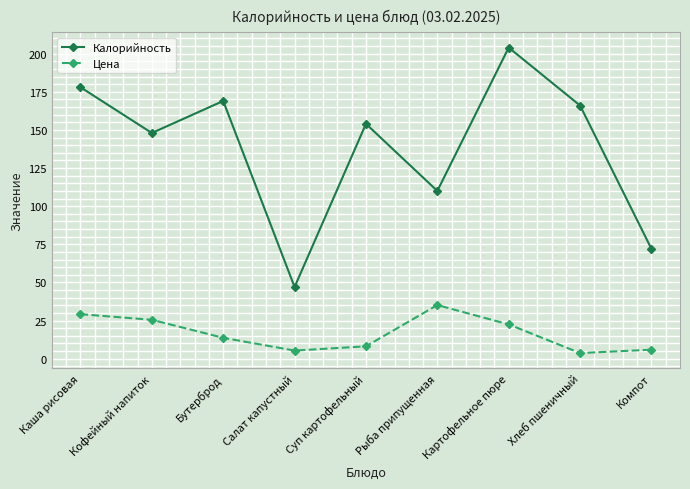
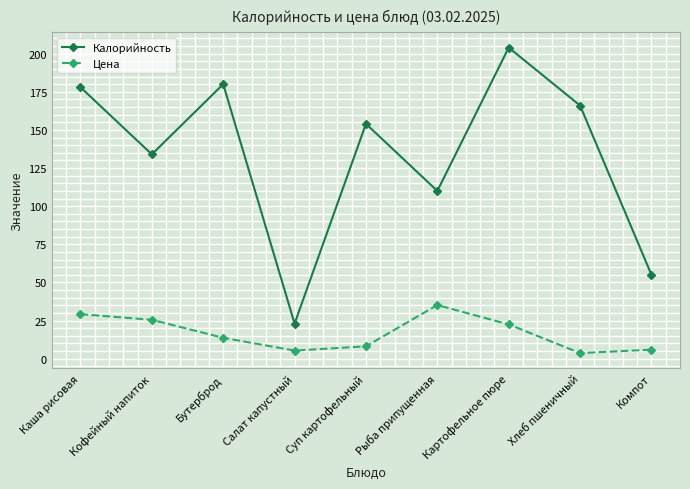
Калорийность, Кофейный напиток: 148 -> 134
Калорийность, Бутерброд: 169 -> 180
Калорийность, Салат капустный: 47 -> 23
Калорийность, Компот: 72 -> 55
